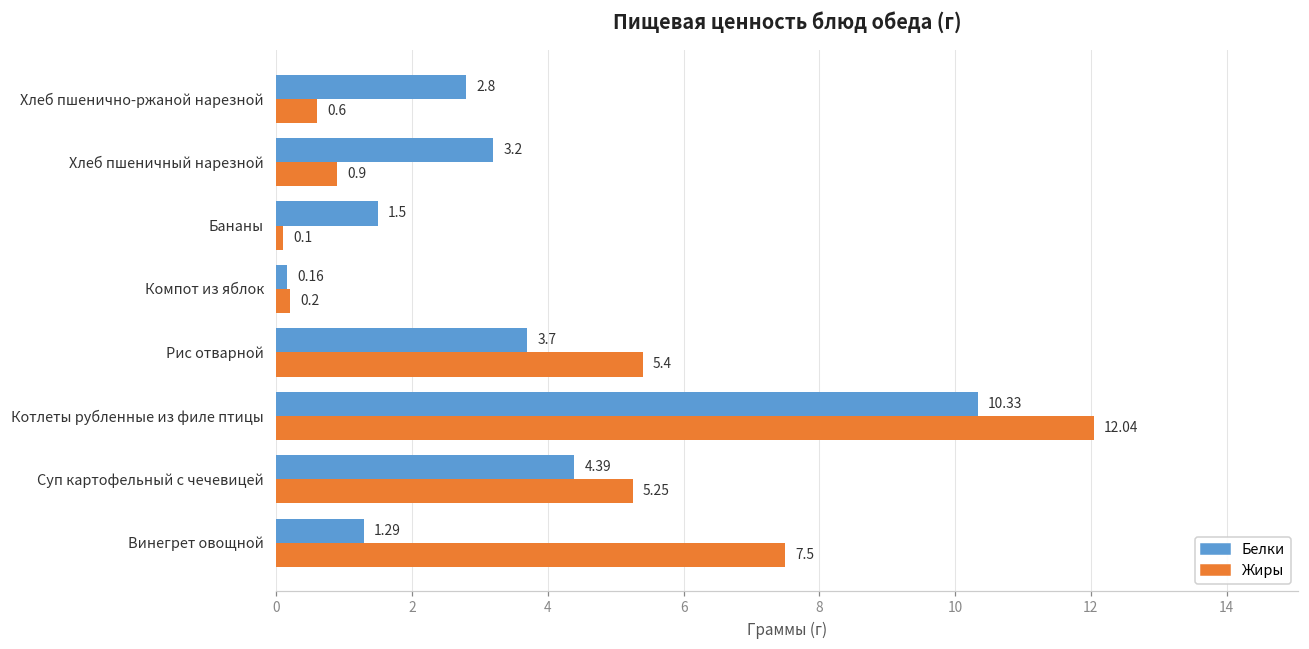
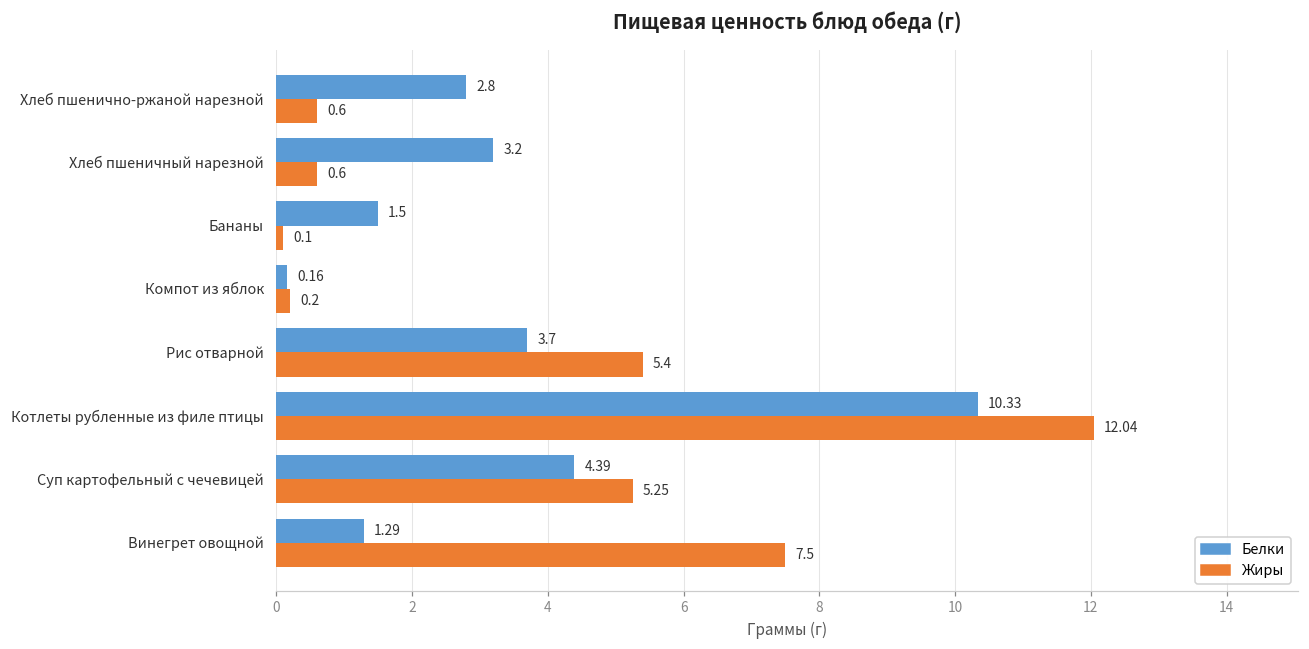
Жиры, Хлеб пшеничный нарезной: 0.9 -> 0.6
